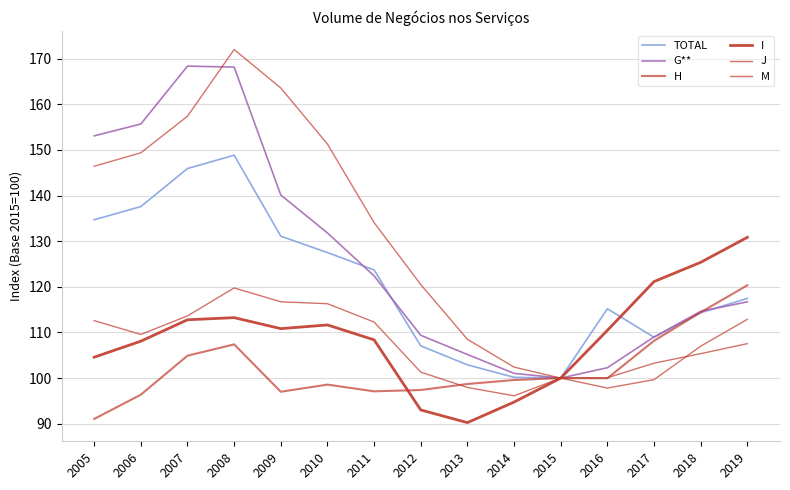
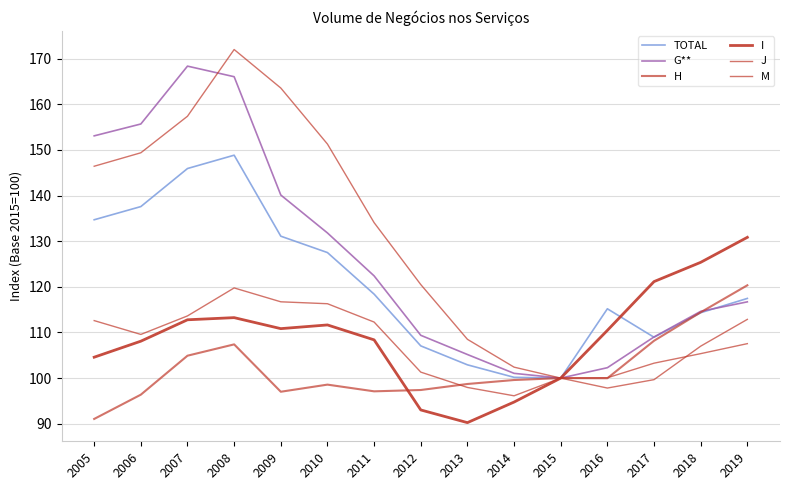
G**, 2008: 168 -> 166
TOTAL, 2011: 124 -> 118
